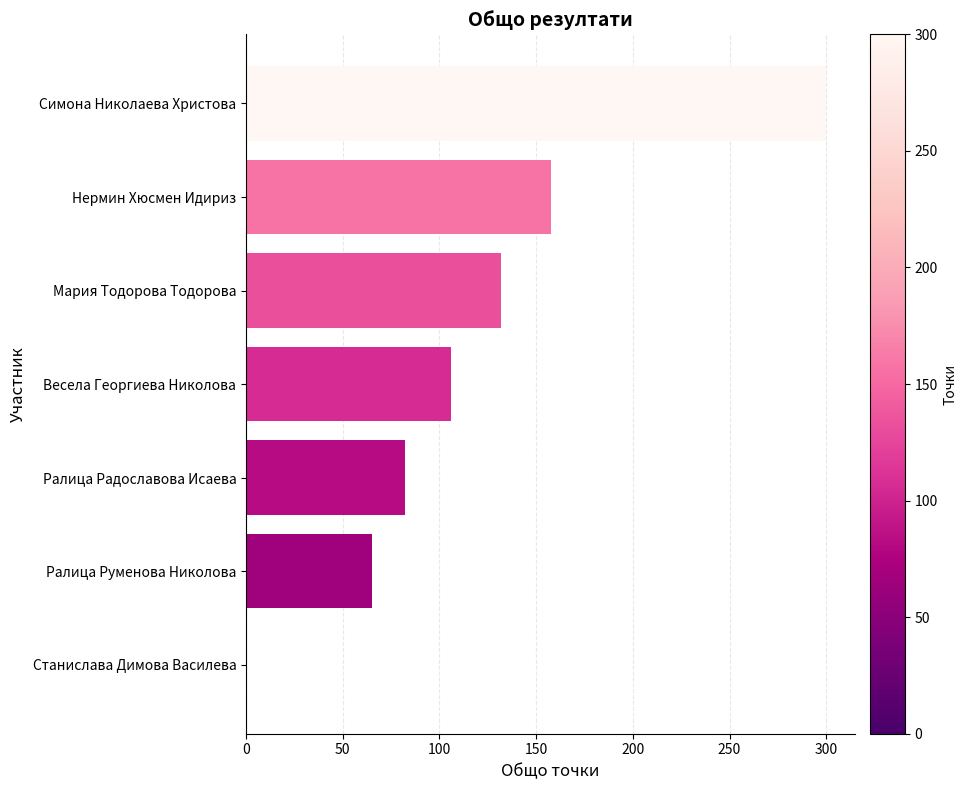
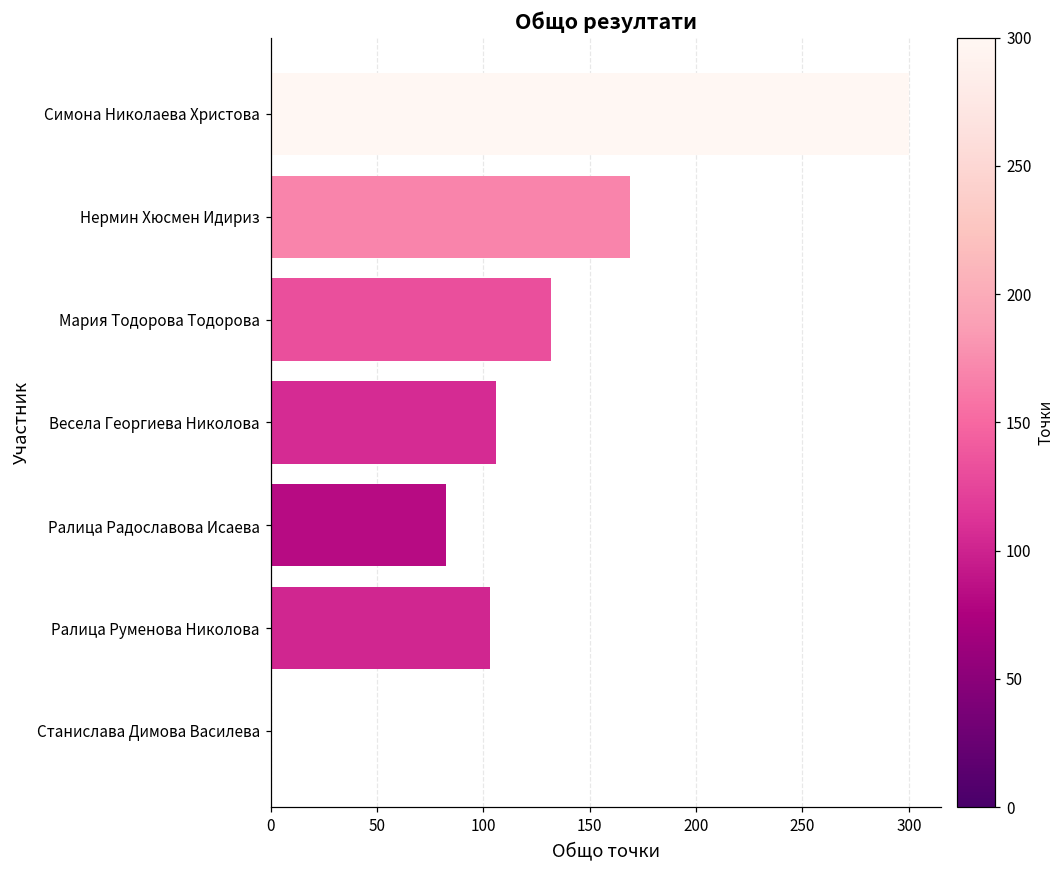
Нермин Хюсмен Идириз: 158 -> 169
Ралица Руменова Николова: 65 -> 103
